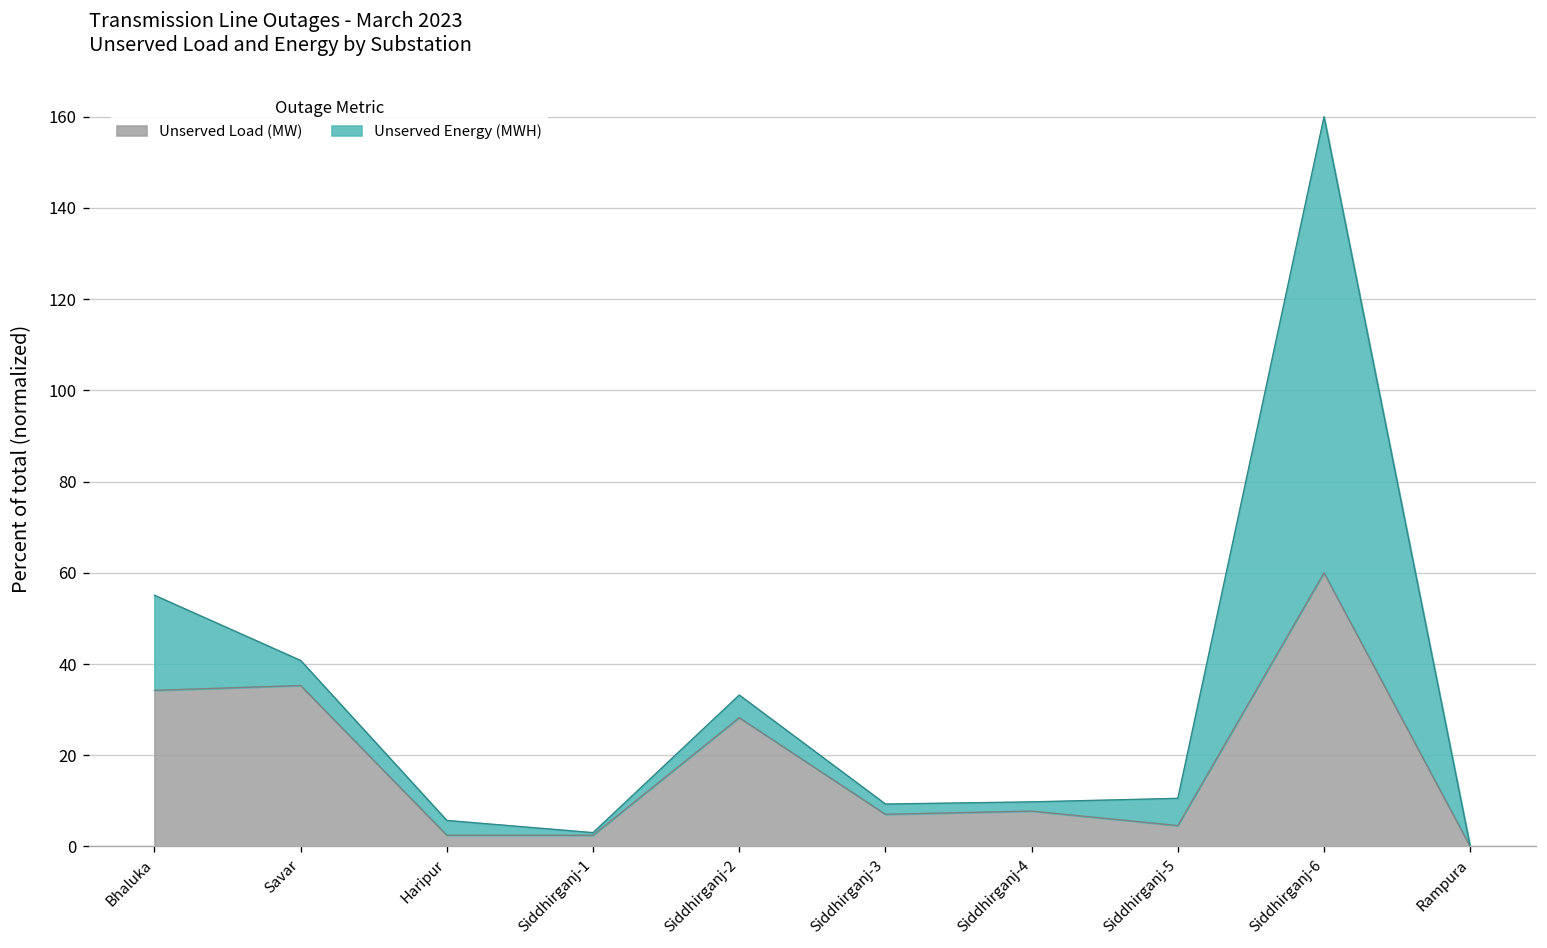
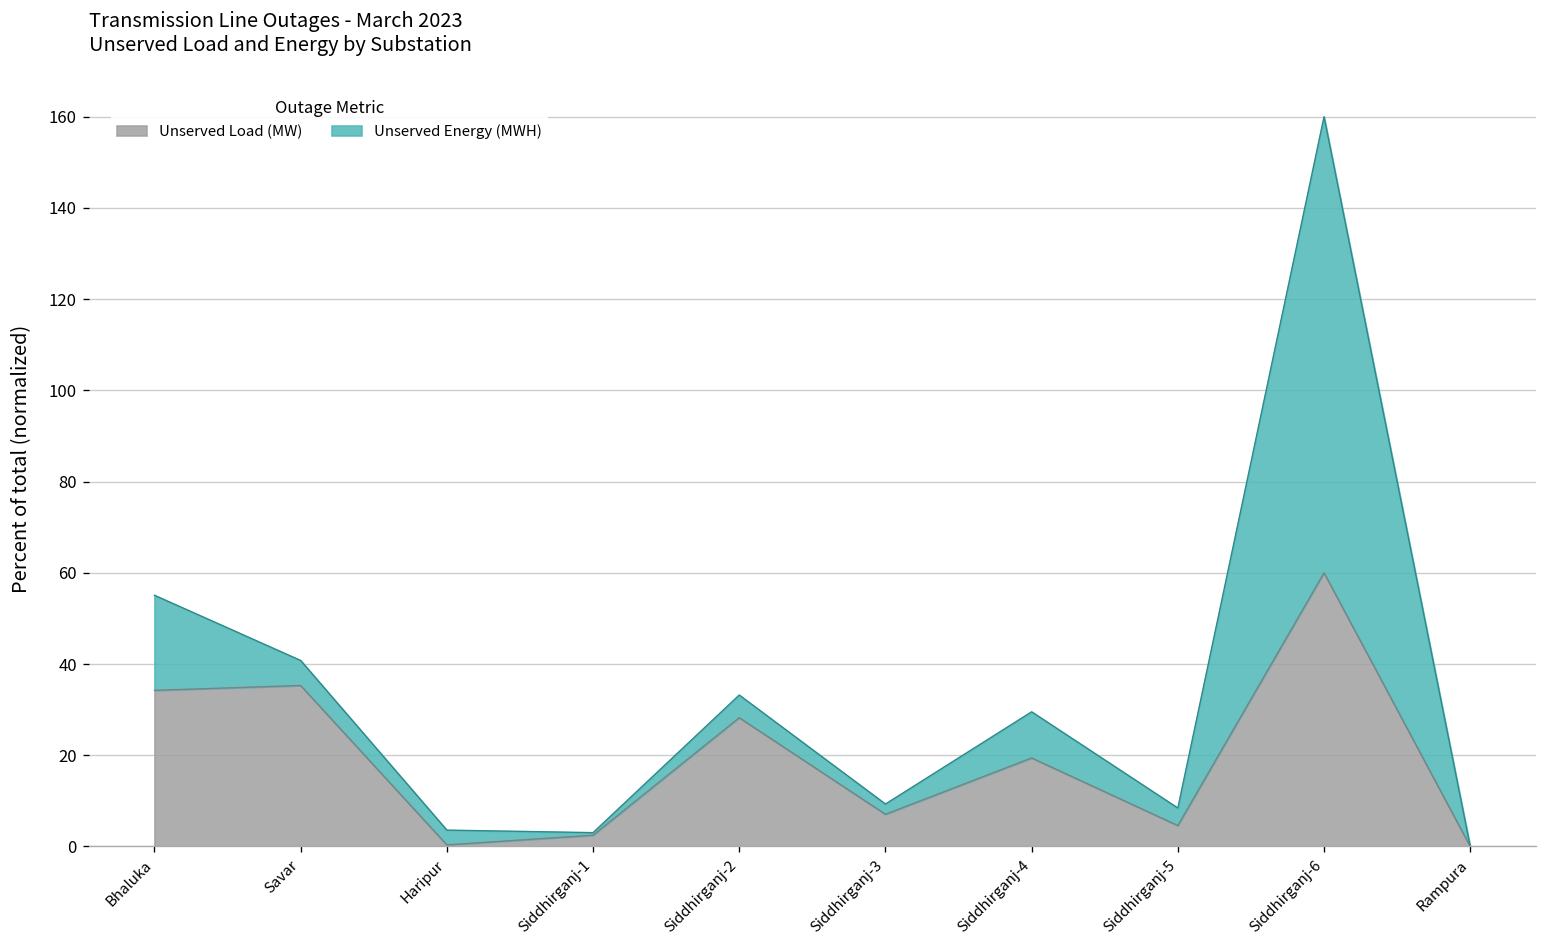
Unserved Load (MW), Haripur: 2 -> 0
Unserved Load (MW), Siddhirganj-4: 8 -> 19
Unserved Energy (MWH), Siddhirganj-4: 2 -> 10
Unserved Energy (MWH), Siddhirganj-5: 6 -> 4
